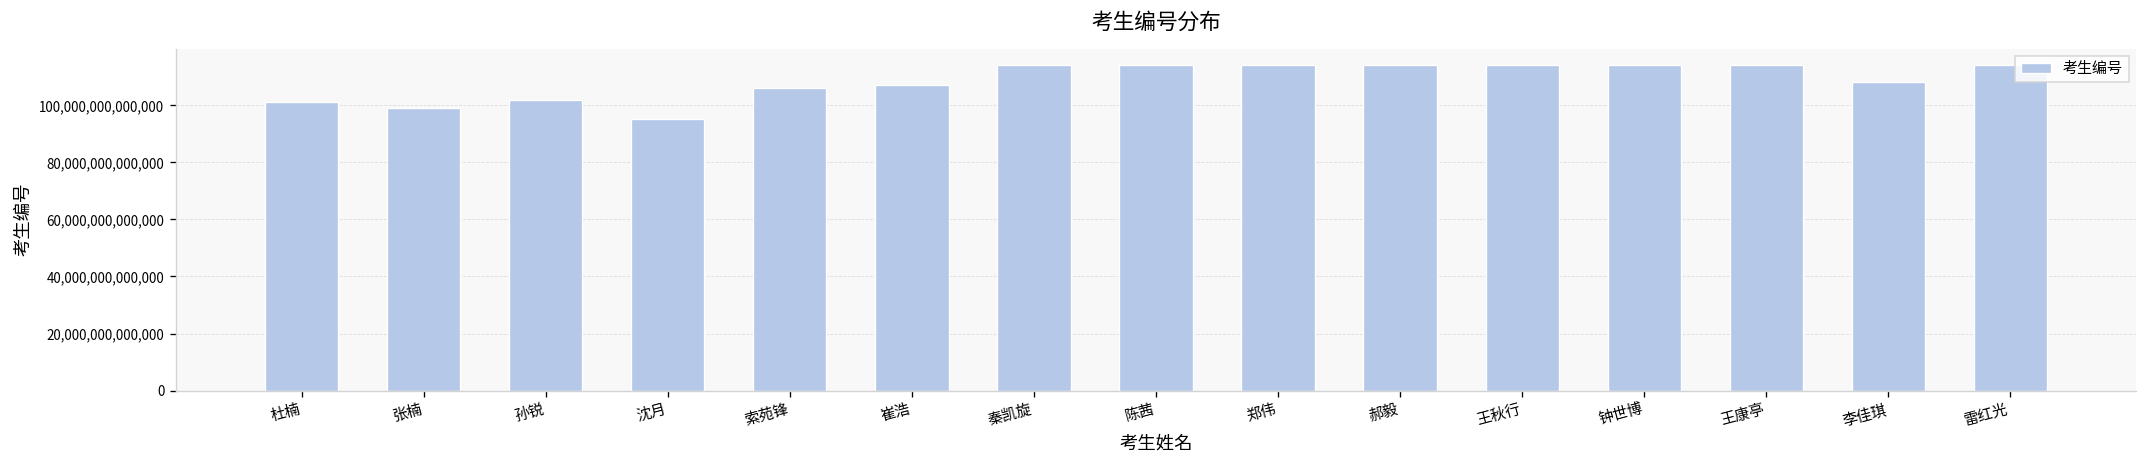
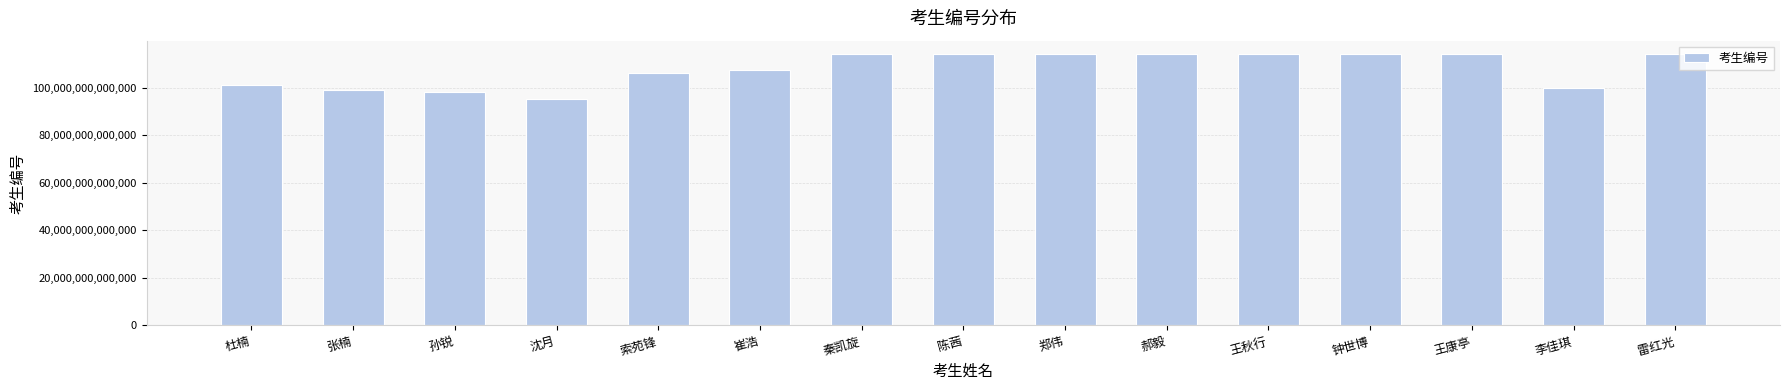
孙锐: 102,000,000,000,000 -> 98,000,000,000,000
李佳琪: 108,000,000,000,000 -> 100,000,000,000,000
